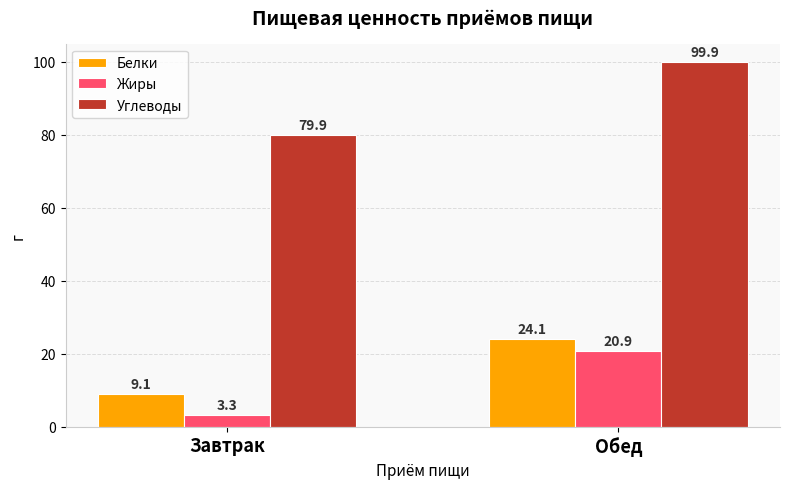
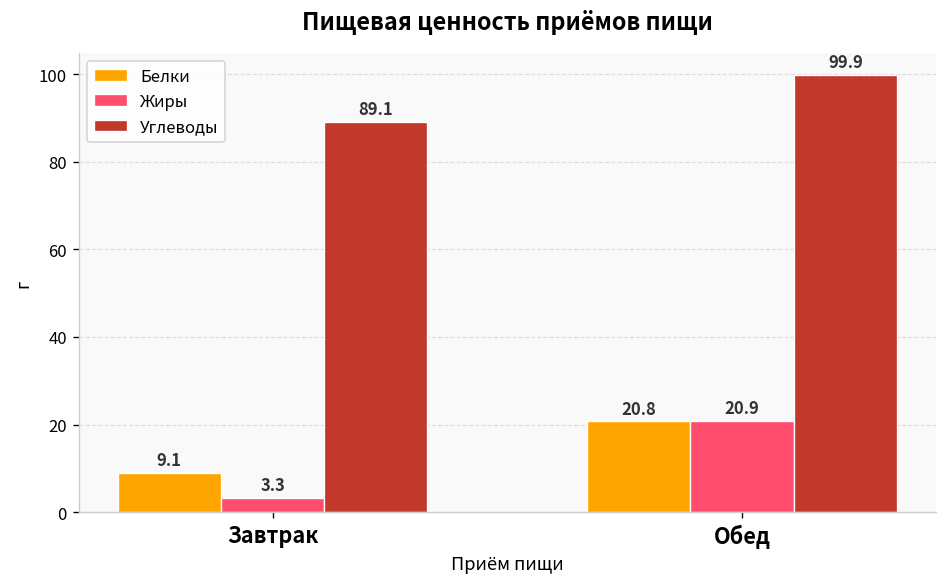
Углеводы, Завтрак: 79.9 -> 89.1
Белки, Обед: 24.1 -> 20.8
